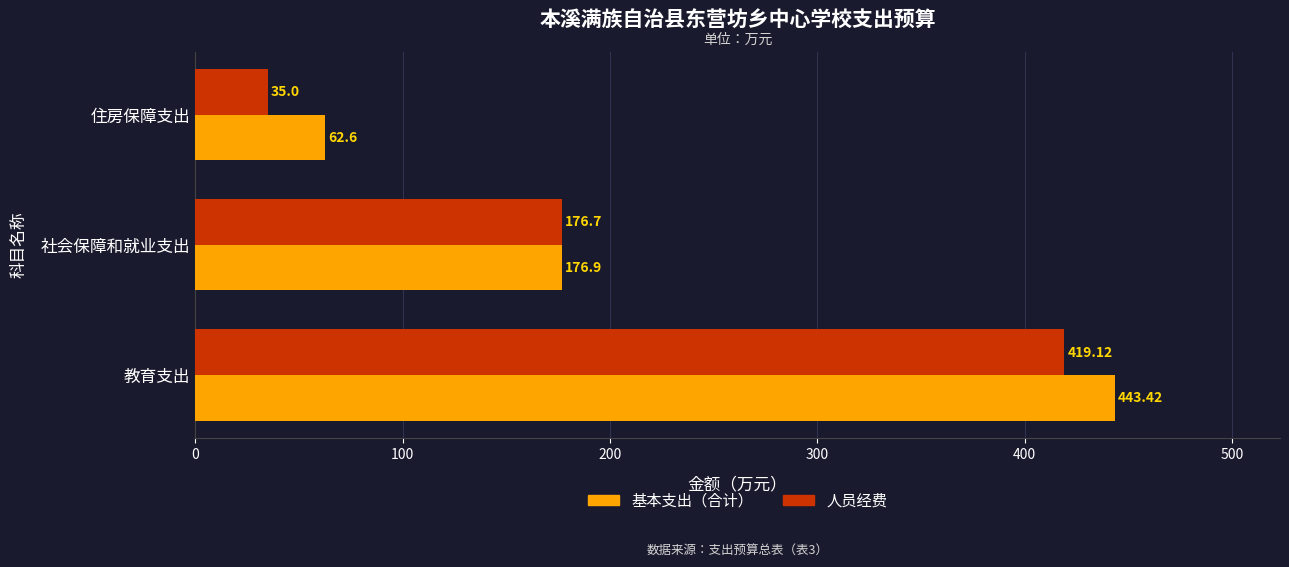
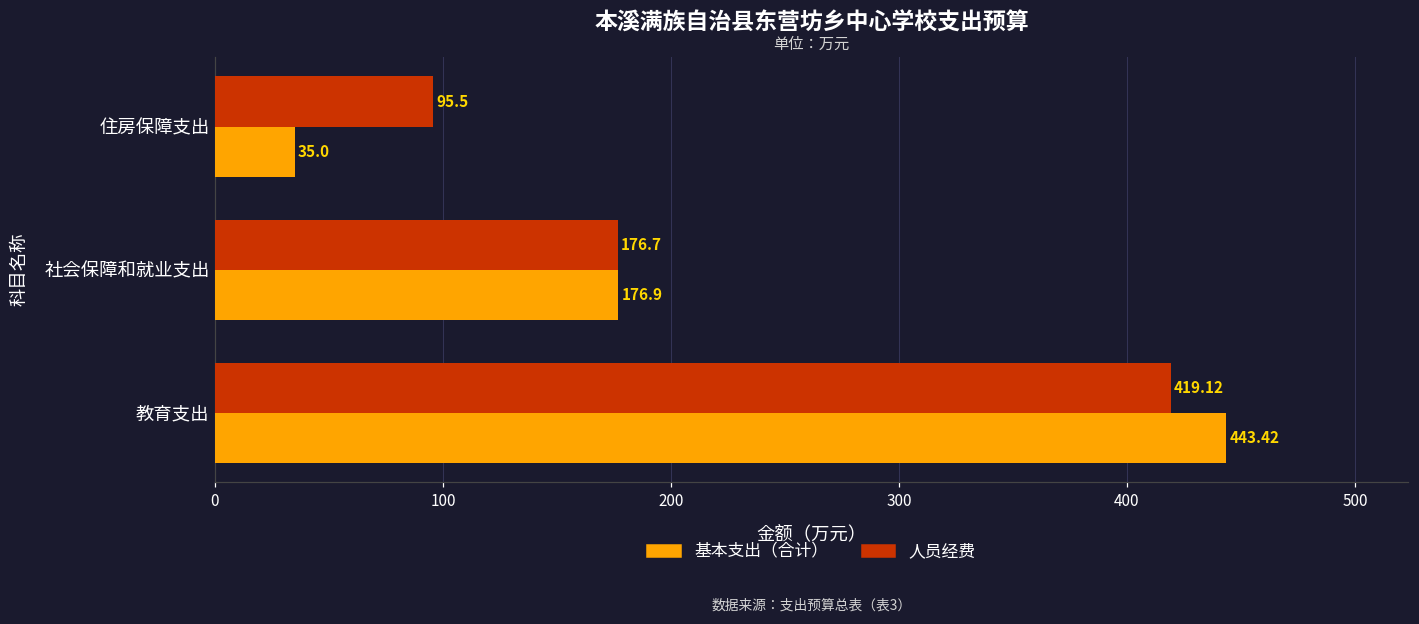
人员经费, 住房保障支出: 35.0 -> 95.5
基本支出（合计）, 住房保障支出: 62.6 -> 35.0
